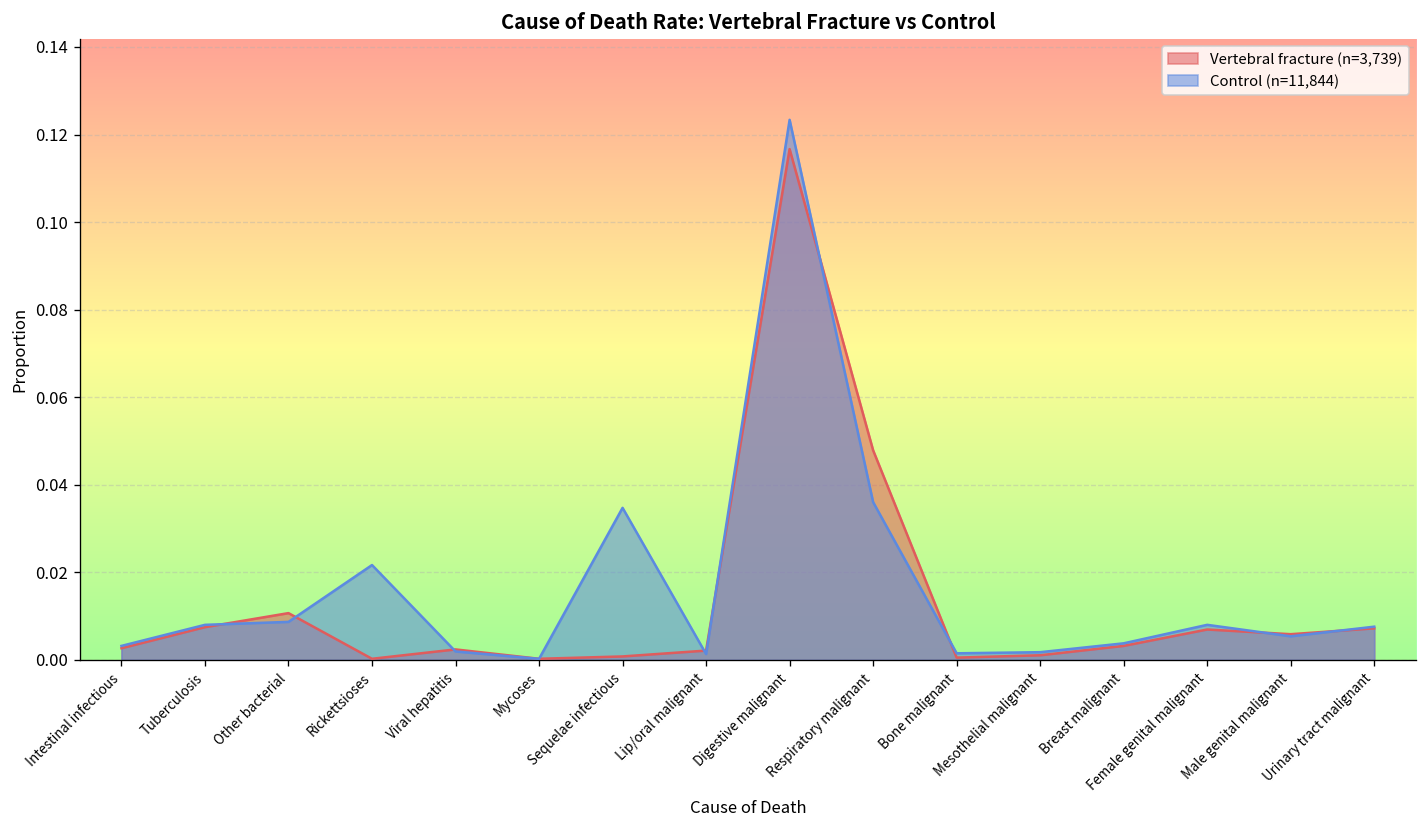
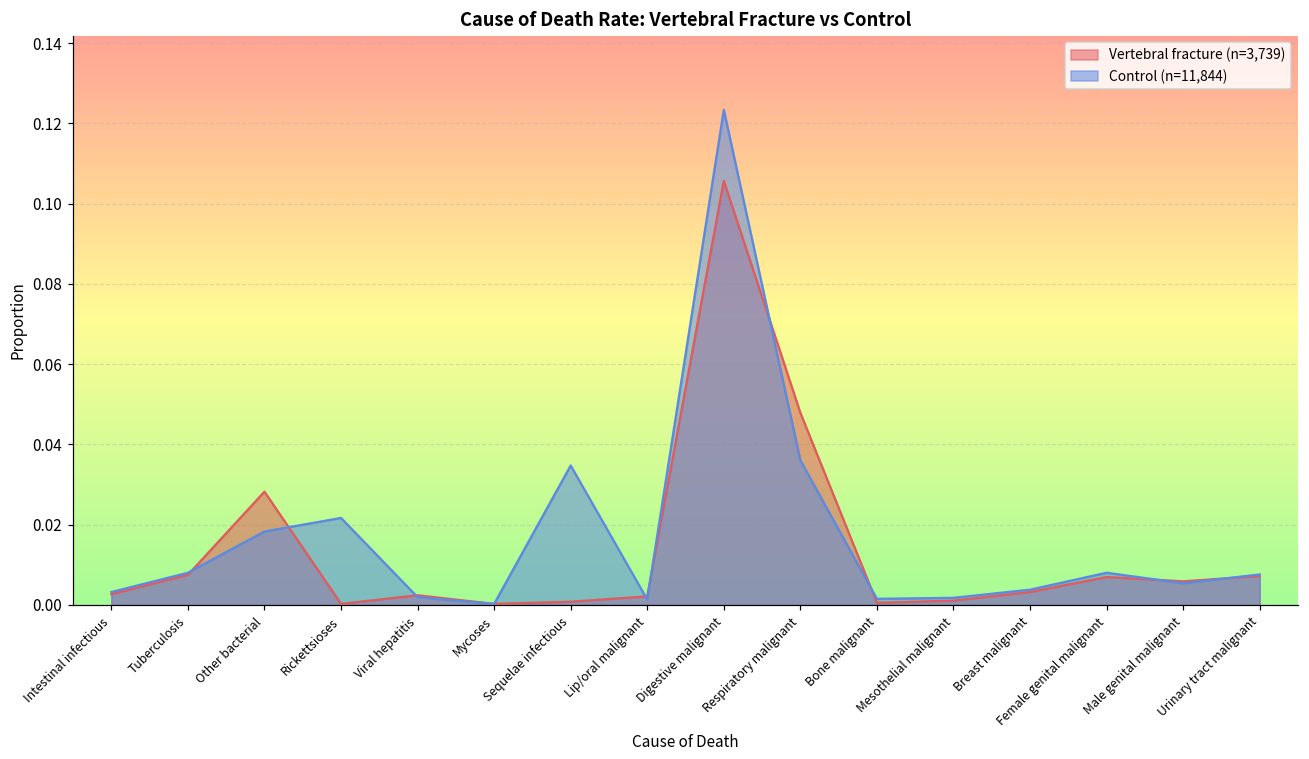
Vertebral fracture (n=3,739), Other bacterial: 0.011 -> 0.028
Control (n=11,844), Other bacterial: 0.009 -> 0.018
Vertebral fracture (n=3,739), Digestive malignant: 0.117 -> 0.106
